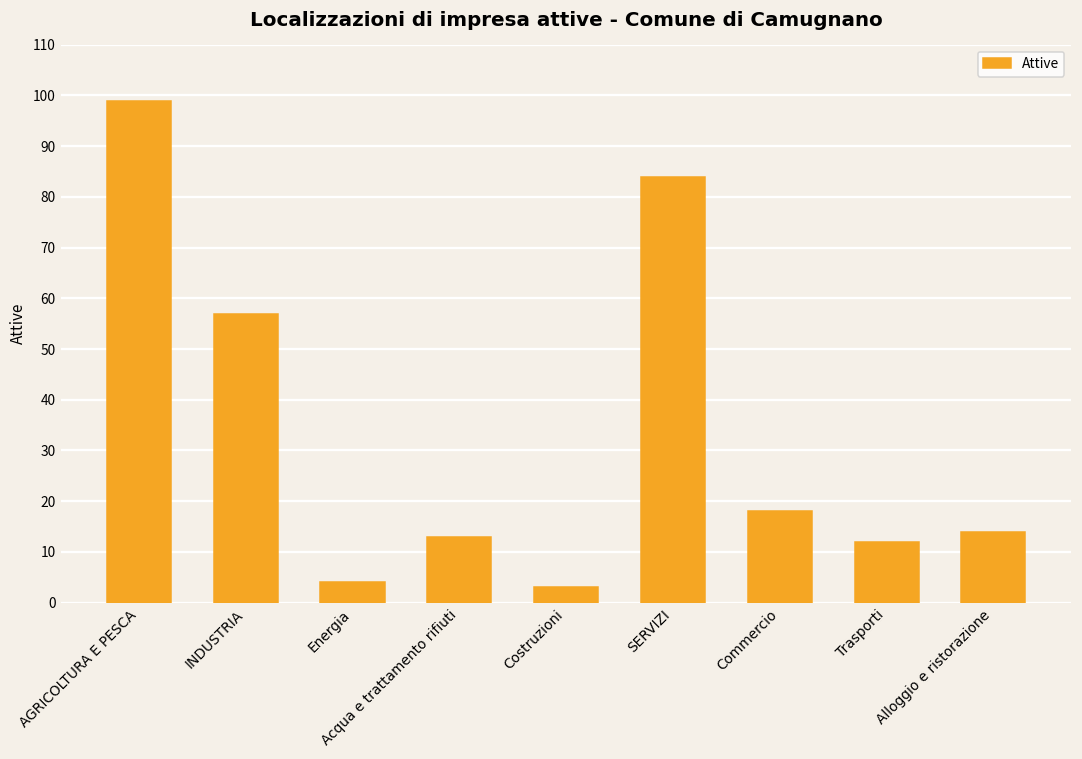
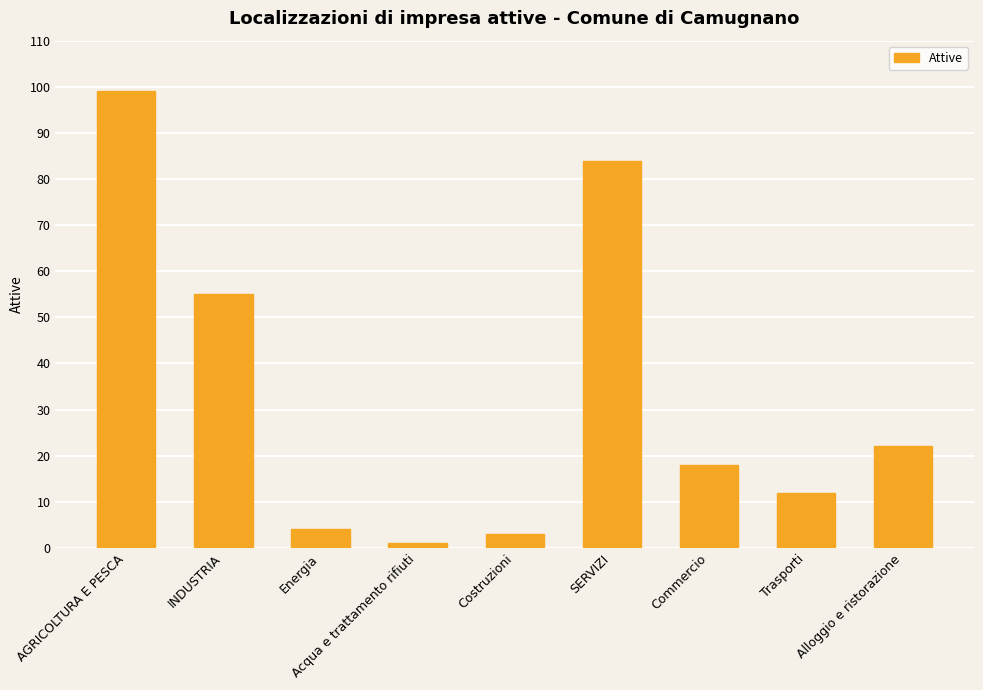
INDUSTRIA: 57 -> 55
Acqua e trattamento rifiuti: 13 -> 1
Alloggio e ristorazione: 14 -> 22
